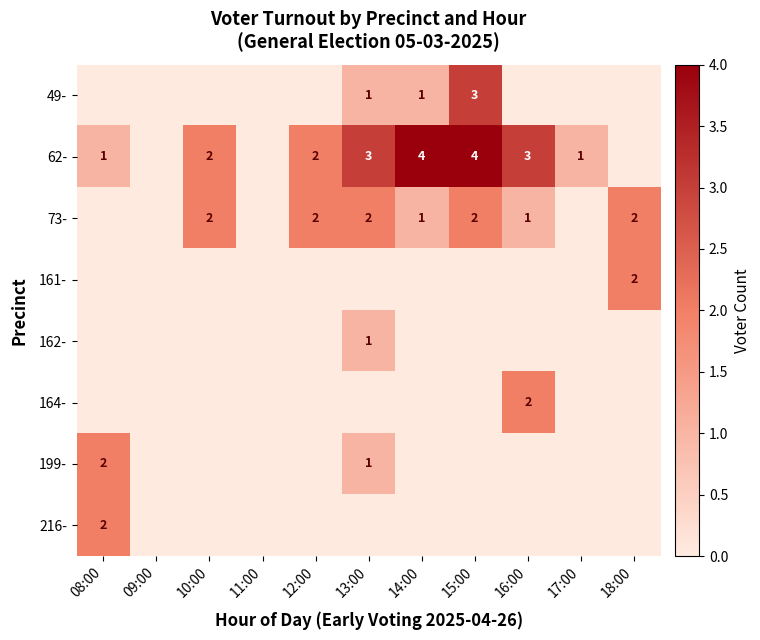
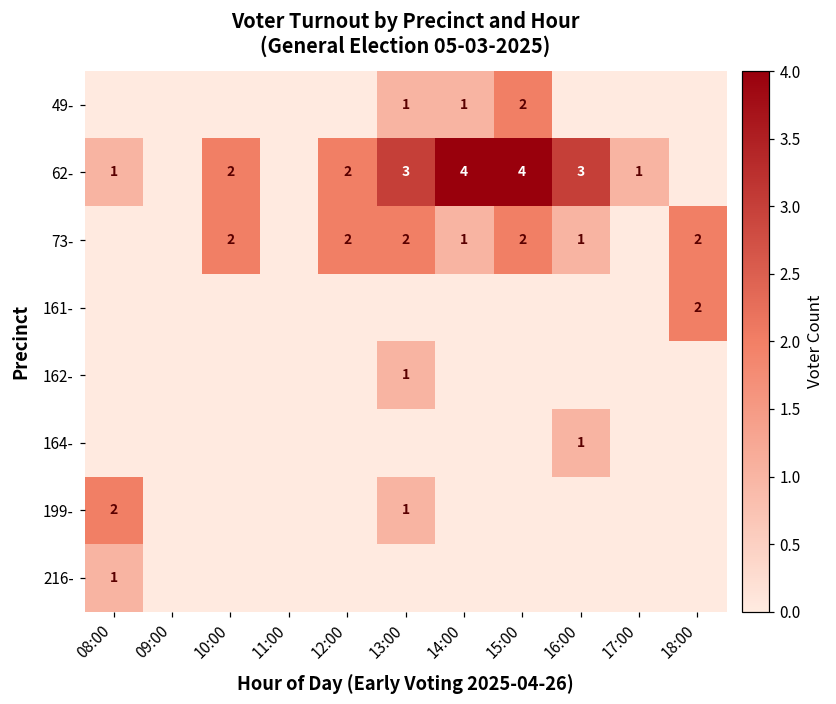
49-, 15:00: 3 -> 2
164-, 16:00: 2 -> 1
216-, 08:00: 2 -> 1
